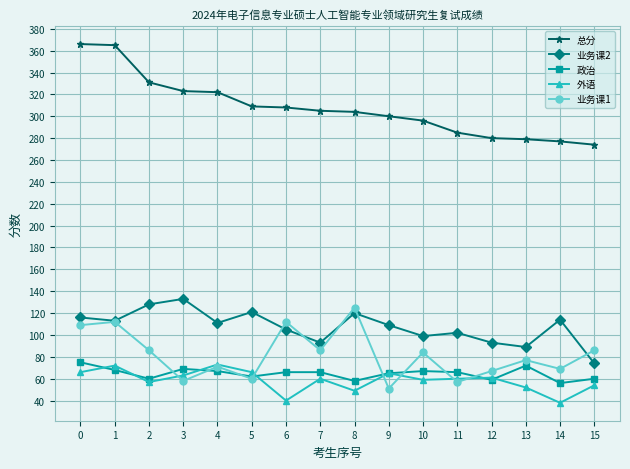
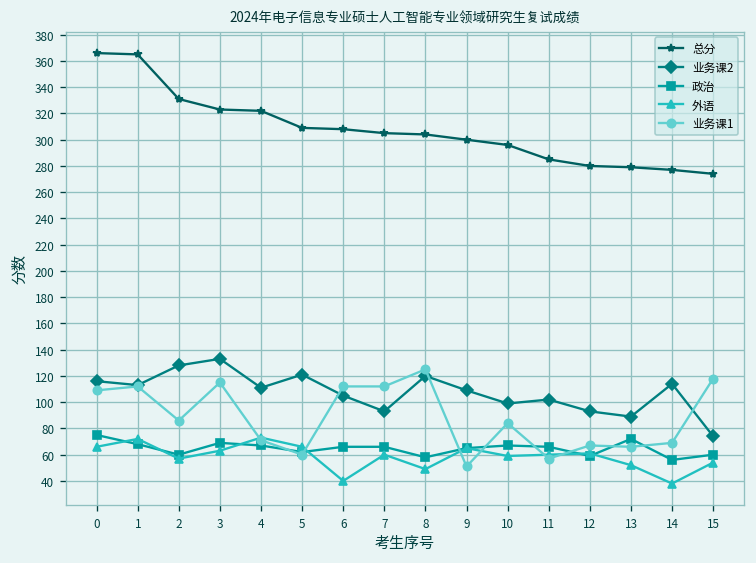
业务课1, 3: 58 -> 115
业务课1, 7: 86 -> 112
业务课1, 13: 77 -> 66
业务课1, 15: 86 -> 118
